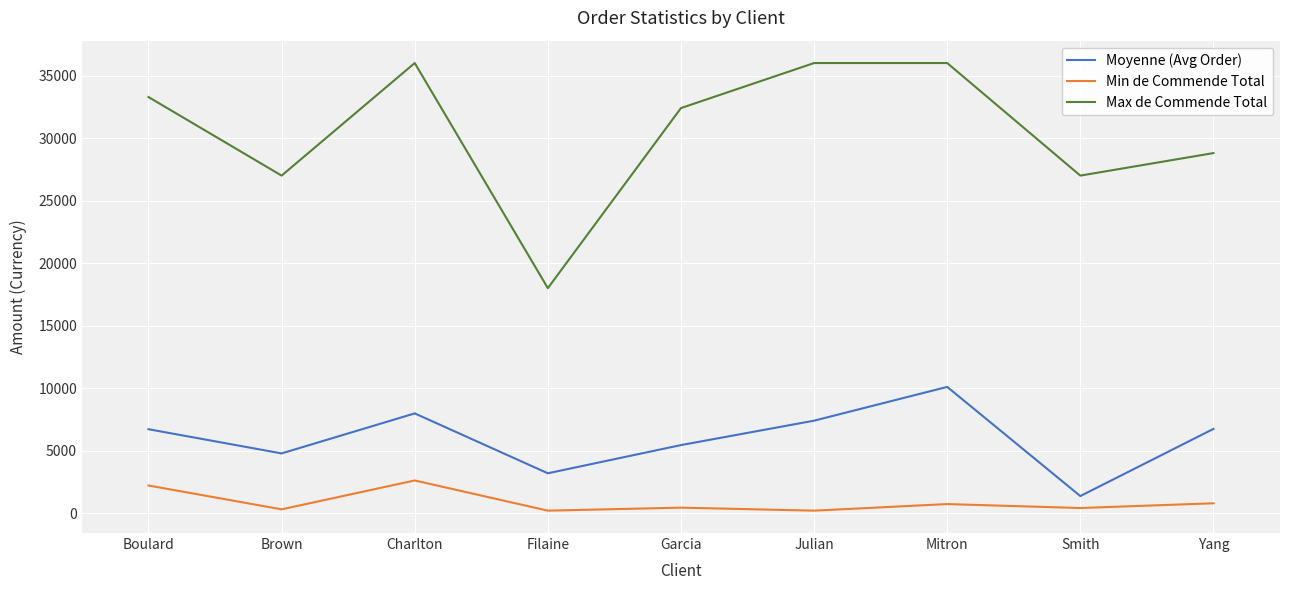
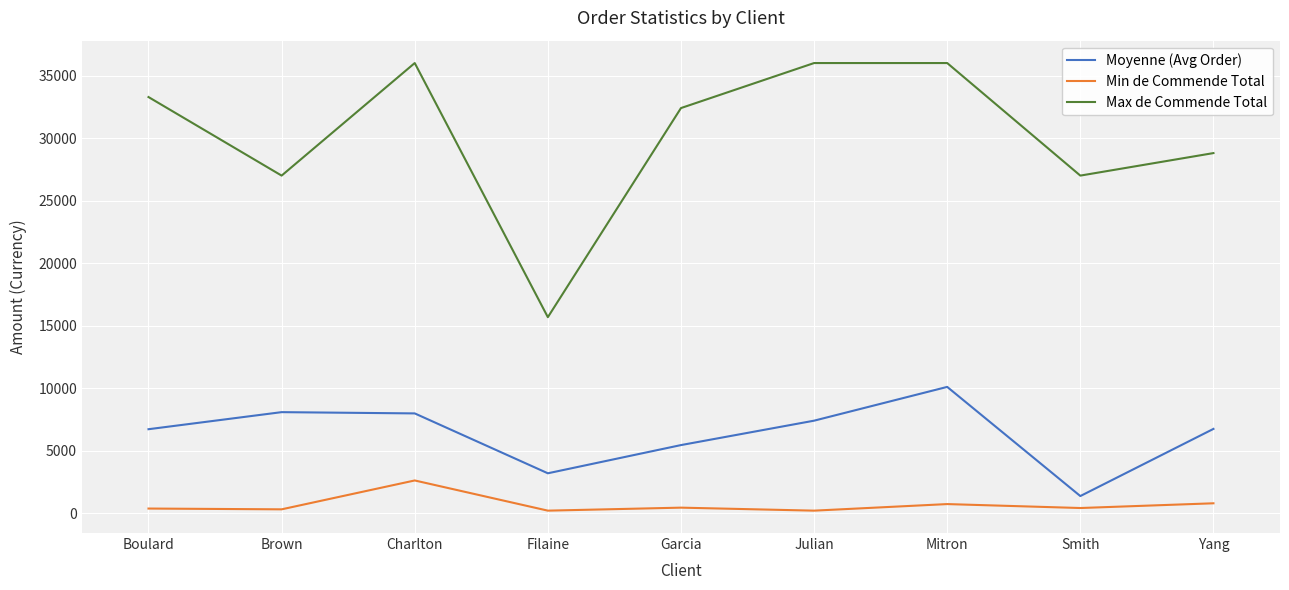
Min de Commende Total, Boulard: 2200 -> 400
Moyenne (Avg Order), Brown: 4800 -> 8100
Max de Commende Total, Filaine: 18000 -> 15700
